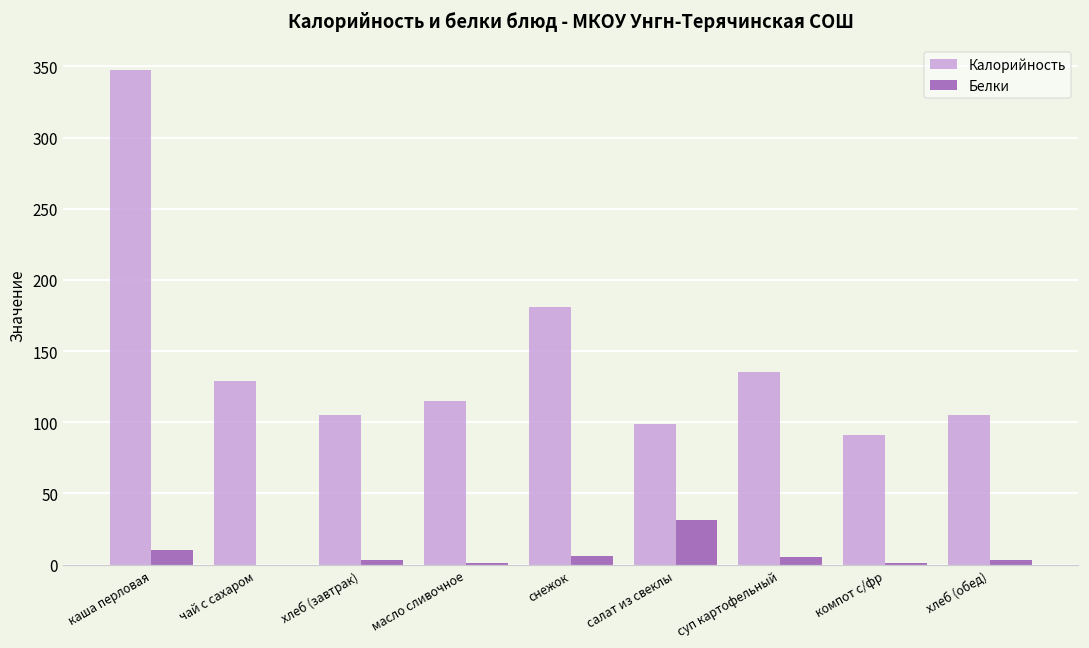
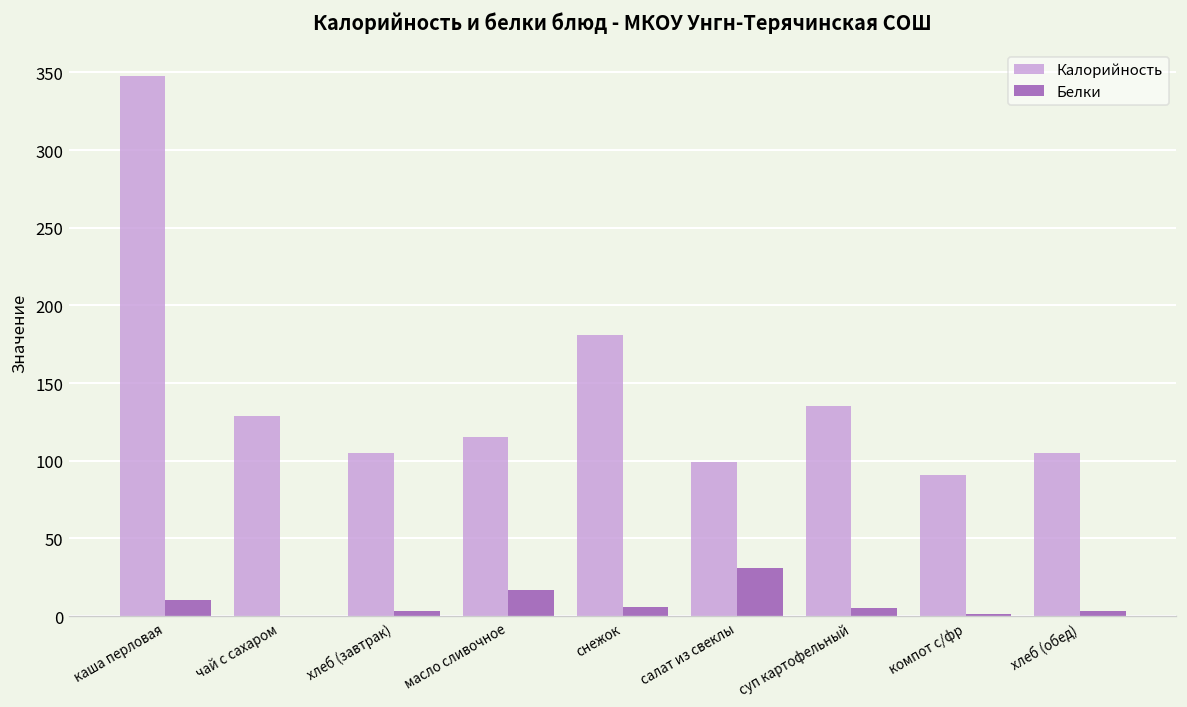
Белки, масло сливочное: 1 -> 17
